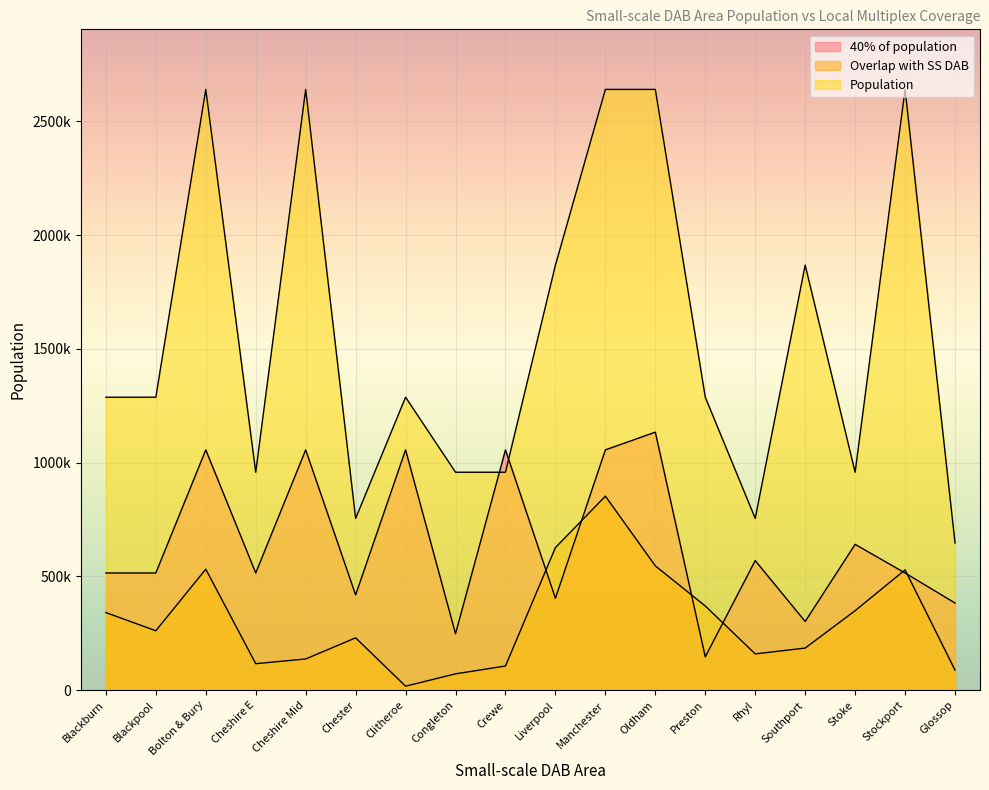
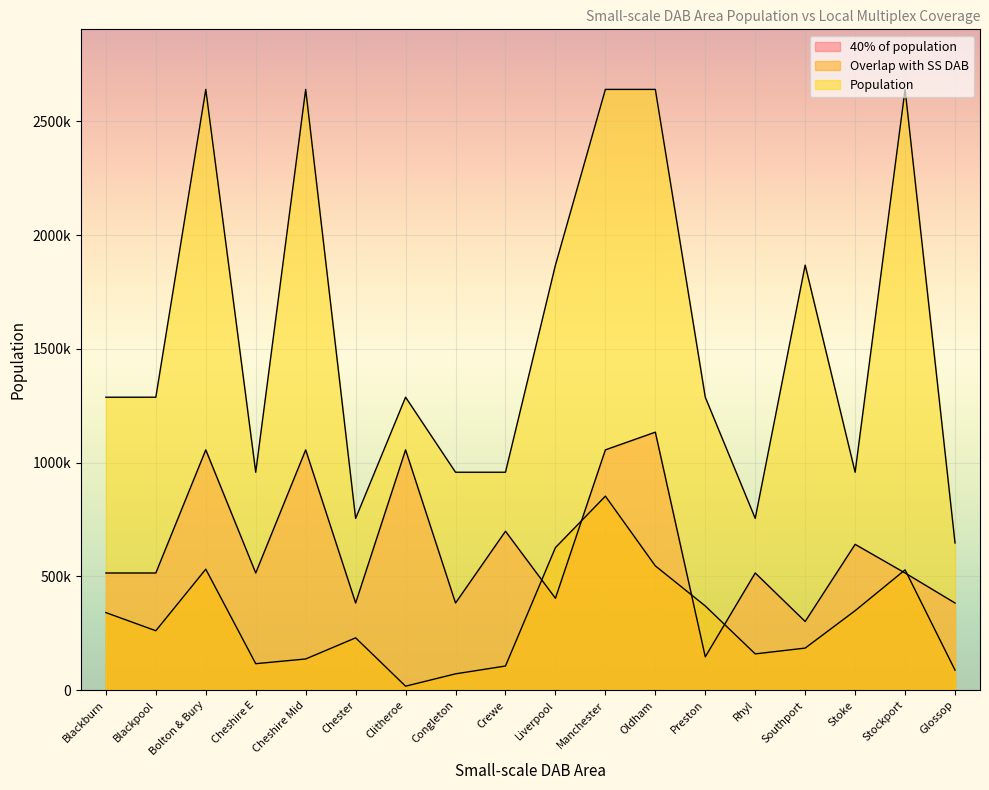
40% of population, Chester: 420000 -> 380000
40% of population, Congleton: 250000 -> 380000
40% of population, Crewe: 1060000 -> 700000
40% of population, Rhyl: 570000 -> 520000
